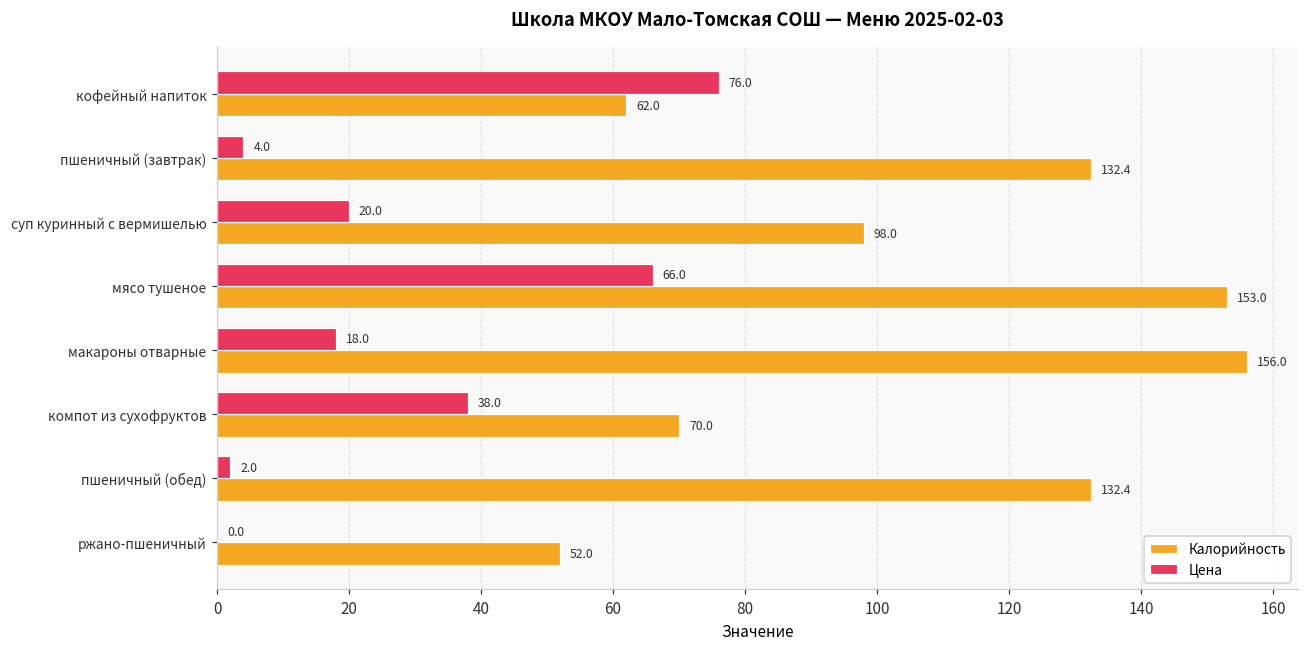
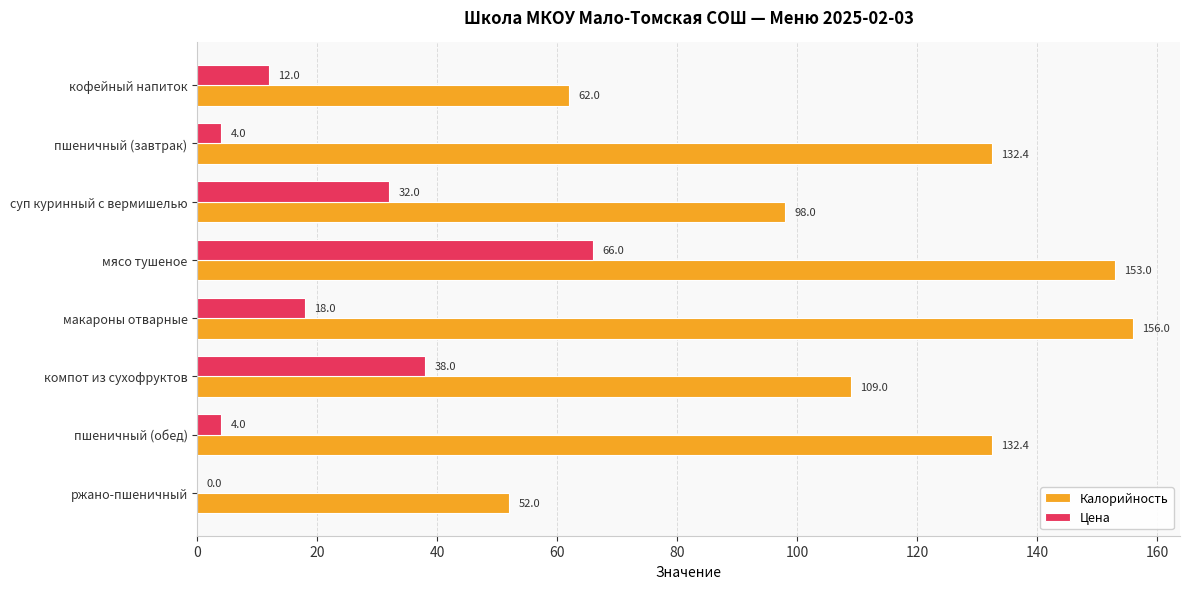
Цена, кофейный напиток: 76.0 -> 12.0
Цена, суп куринный с вермишелью: 20.0 -> 32.0
Калорийность, компот из сухофруктов: 70.0 -> 109.0
Цена, пшеничный (обед): 2.0 -> 4.0
